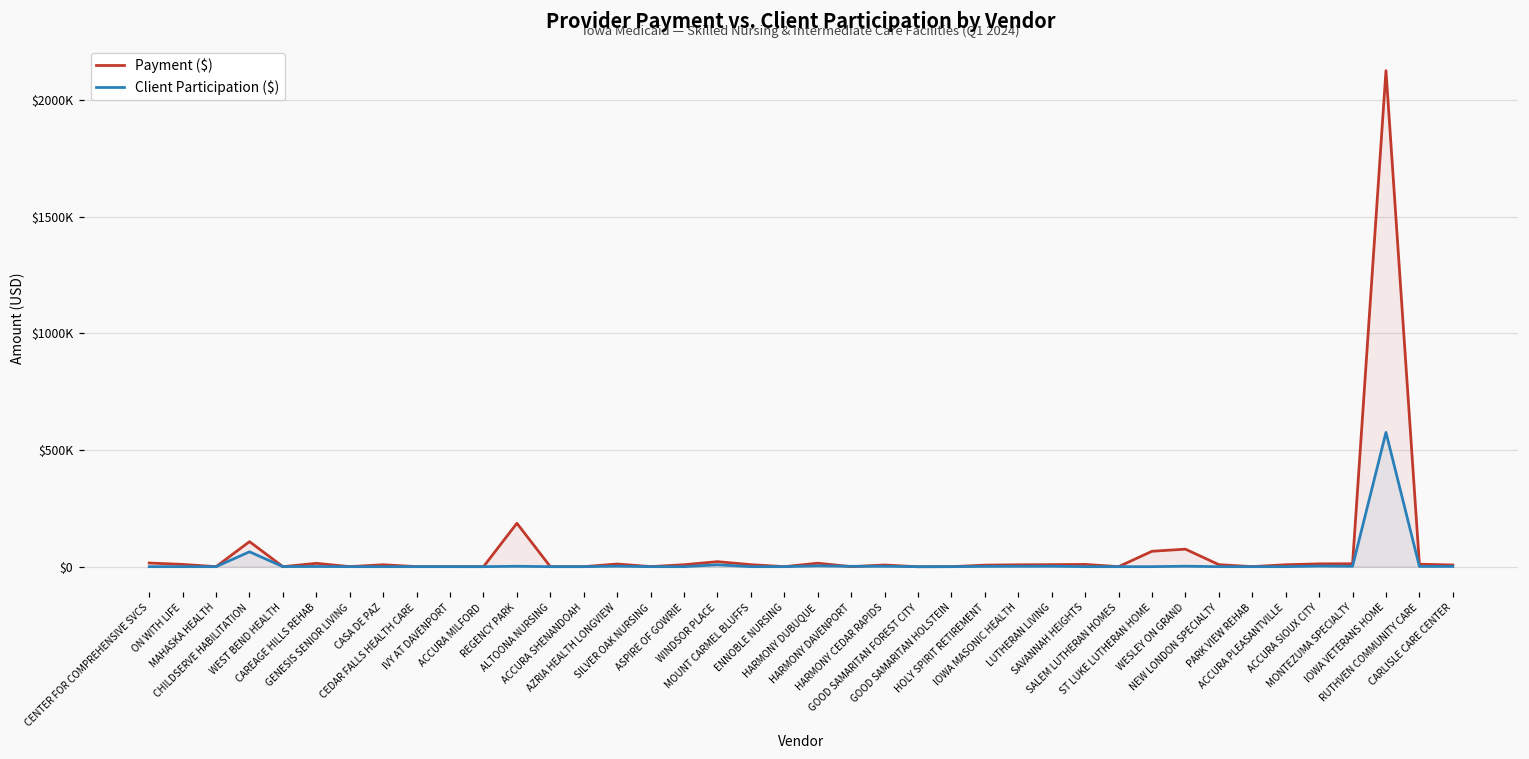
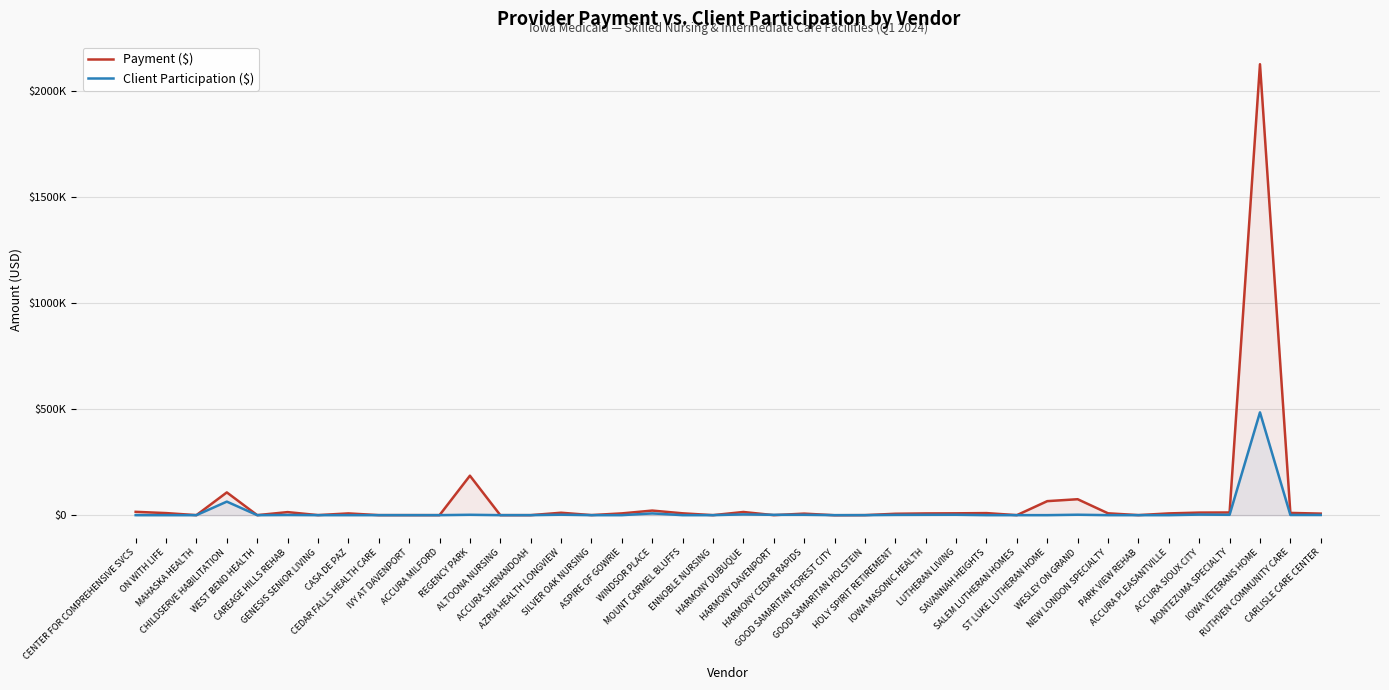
Client Participation ($), IOWA VETERANS HOME: $580000 -> $480000
